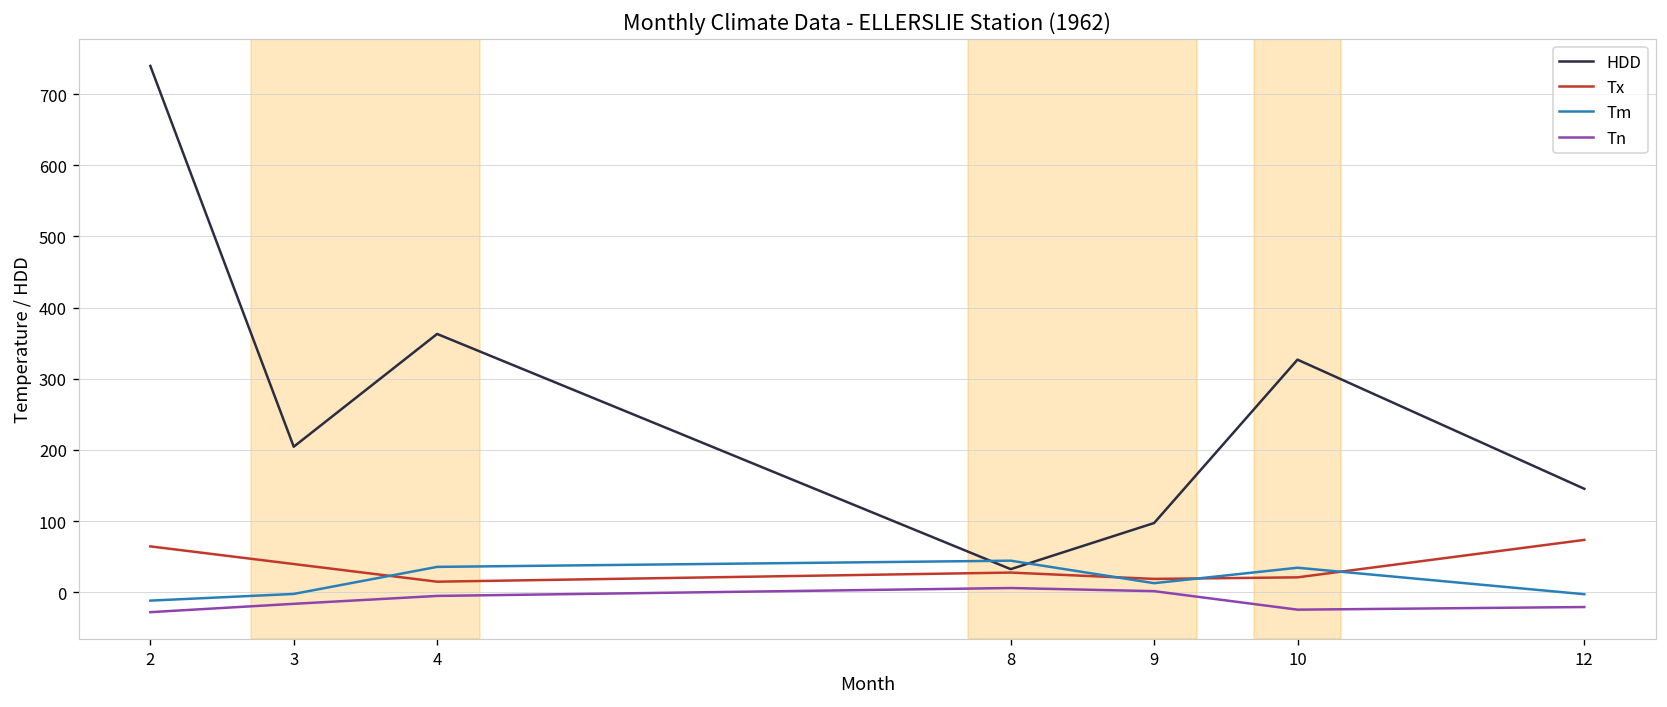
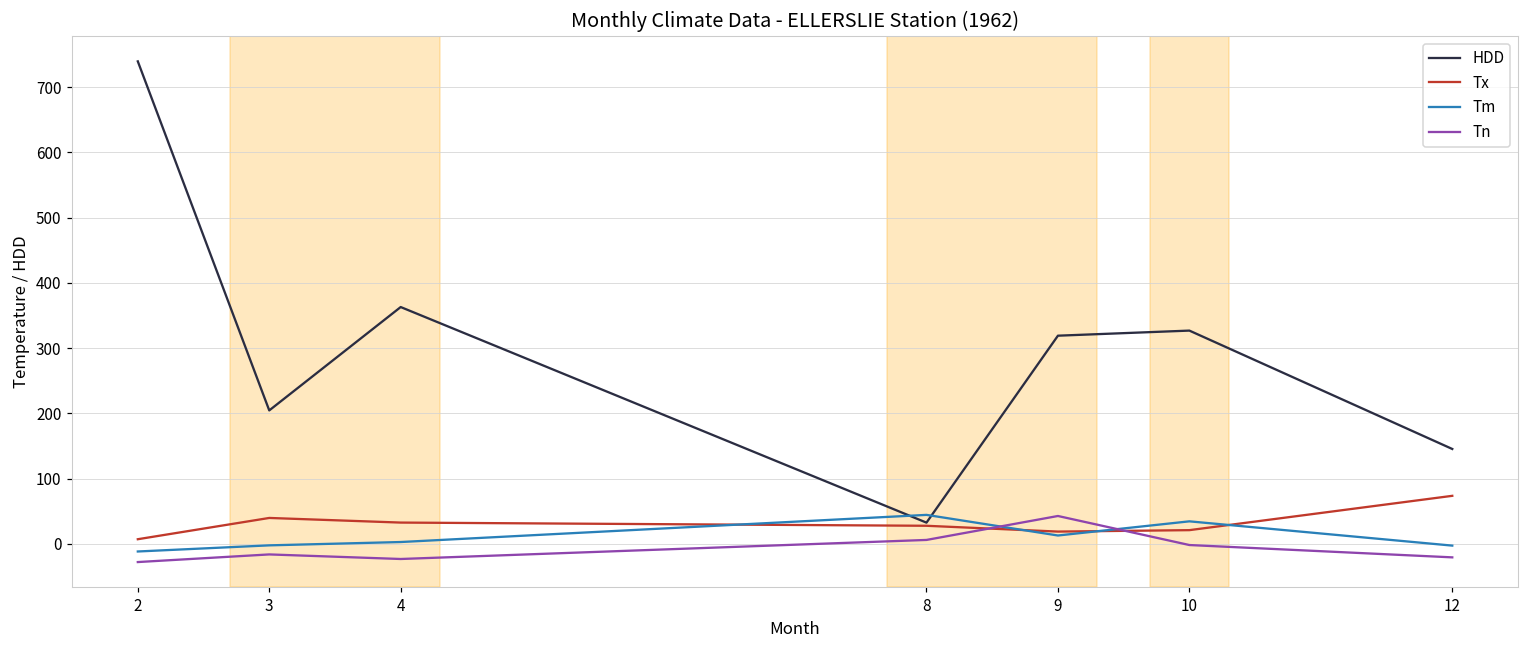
Tx, 2: 60 -> 10
Tx, 4: 20 -> 30
Tm, 4: 40 -> 0
Tn, 4: -10 -> -20
HDD, 9: 100 -> 320
Tn, 9: 0 -> 40
Tn, 10: -20 -> 0
